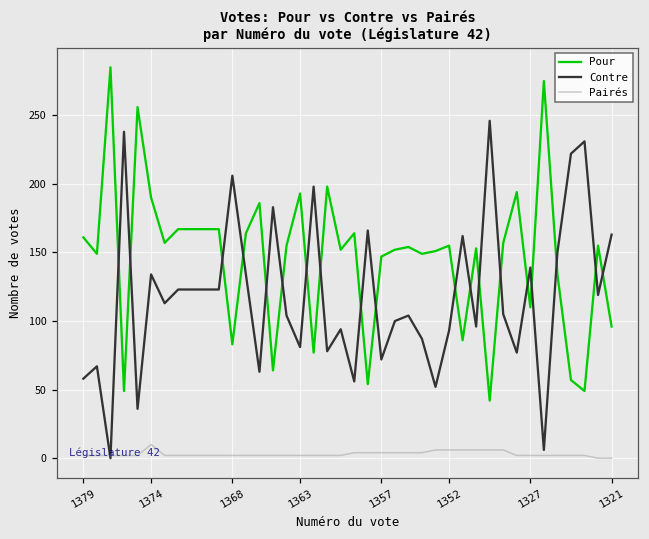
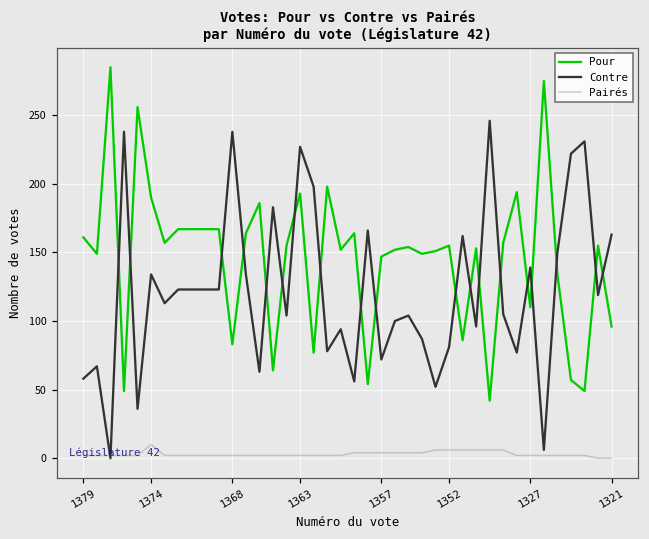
Contre, 1368: 206 -> 238
Contre, 1363: 81 -> 227
Contre, 1352: 93 -> 81
